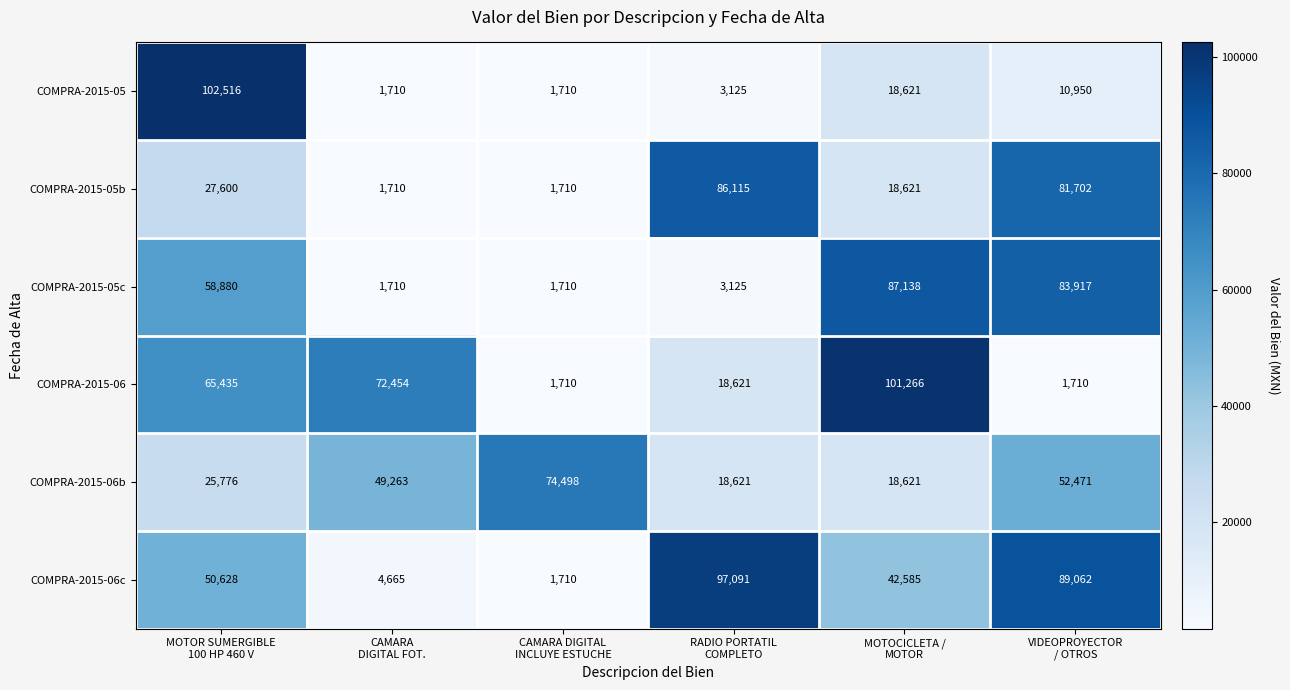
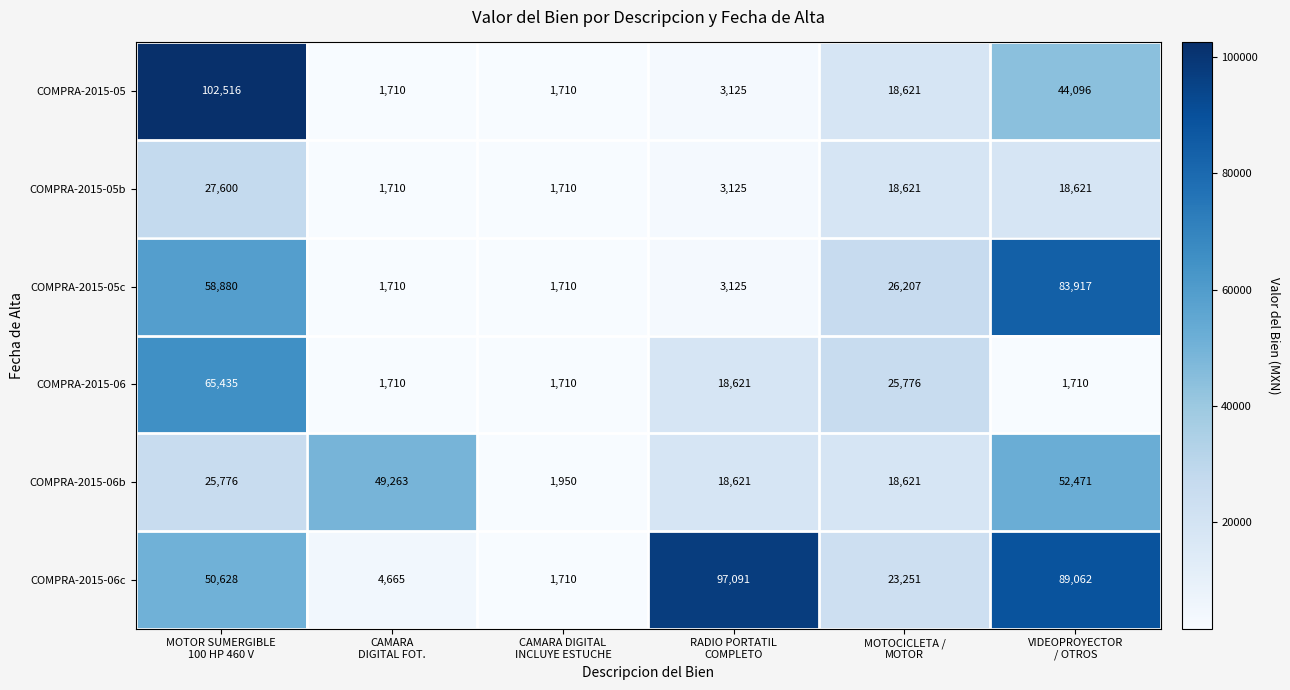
COMPRA-2015-05, VIDEOPROYECTOR / OTROS: 10,950 -> 44,096
COMPRA-2015-05b, RADIO PORTATIL COMPLETO: 86,115 -> 3,125
COMPRA-2015-05b, VIDEOPROYECTOR / OTROS: 81,702 -> 18,621
COMPRA-2015-05c, MOTOCICLETA / MOTOR: 87,138 -> 26,207
COMPRA-2015-06, CAMARA DIGITAL FOT.: 72,454 -> 1,710
COMPRA-2015-06, MOTOCICLETA / MOTOR: 101,266 -> 25,776
COMPRA-2015-06b, CAMARA DIGITAL INCLUYE ESTUCHE: 74,498 -> 1,950
COMPRA-2015-06c, MOTOCICLETA / MOTOR: 42,585 -> 23,251
